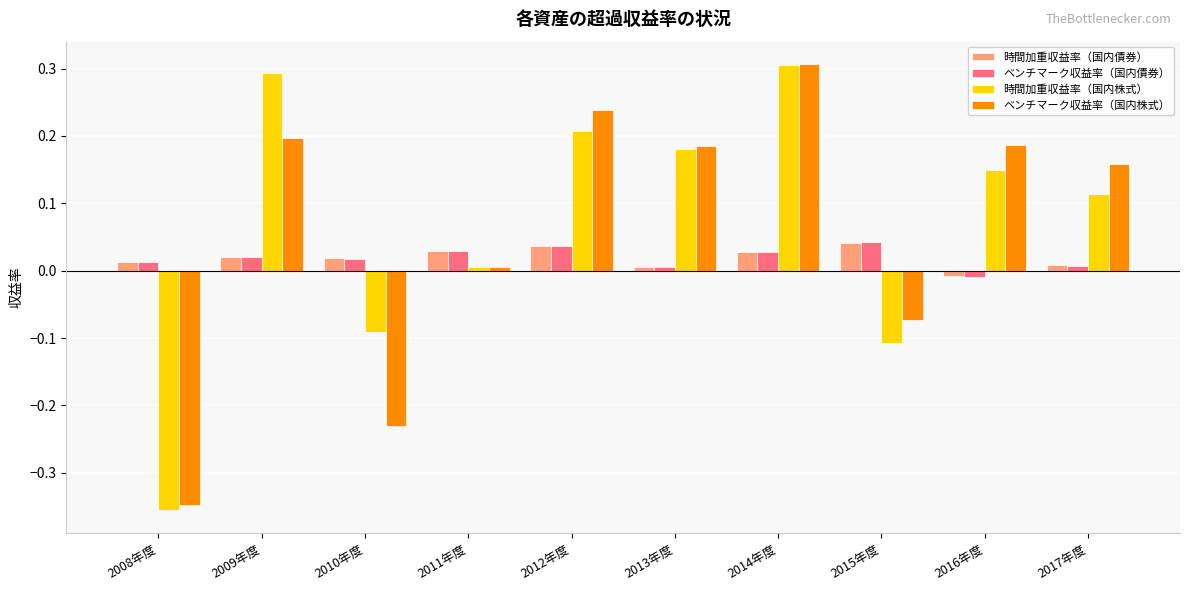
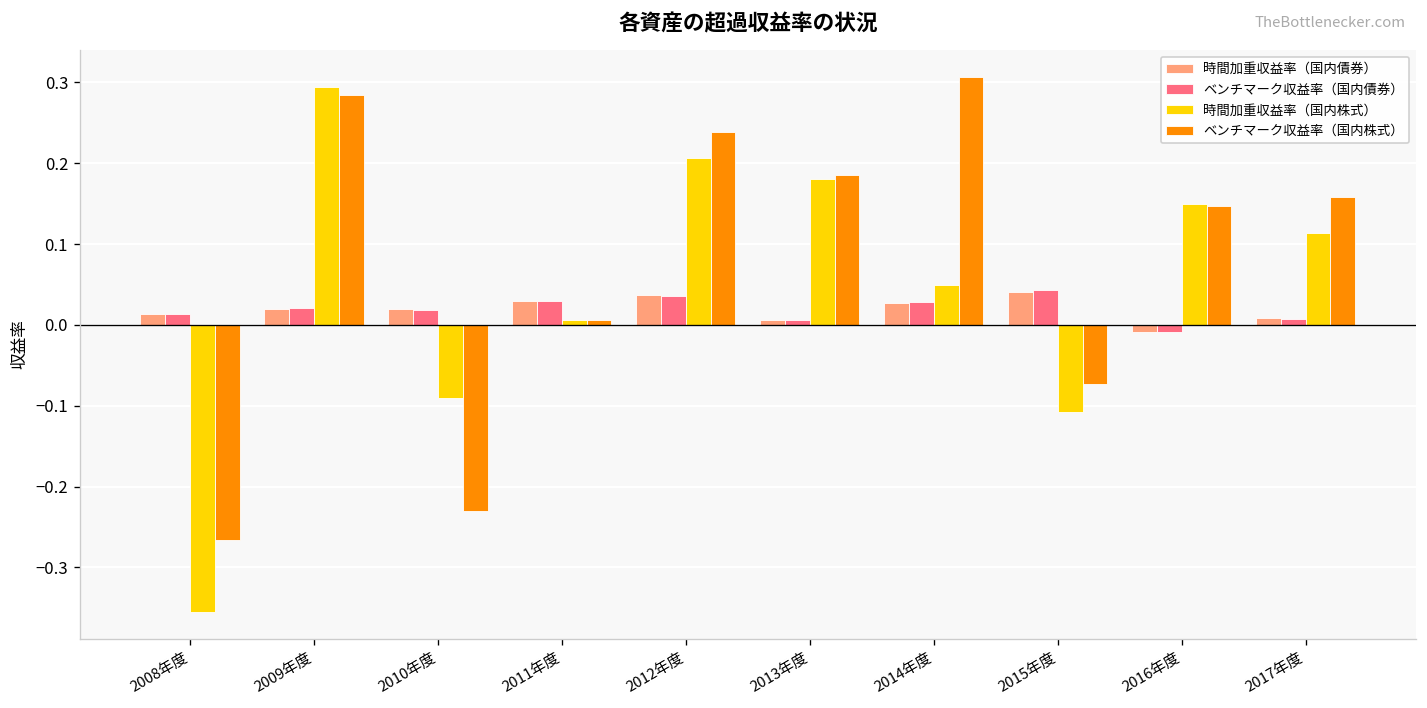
ベンチマーク収益率（国内株式）, 2008年度: -0.35 -> -0.27
ベンチマーク収益率（国内株式）, 2009年度: 0.20 -> 0.28
時間加重収益率（国内株式）, 2014年度: 0.30 -> 0.05
ベンチマーク収益率（国内株式）, 2016年度: 0.19 -> 0.15
